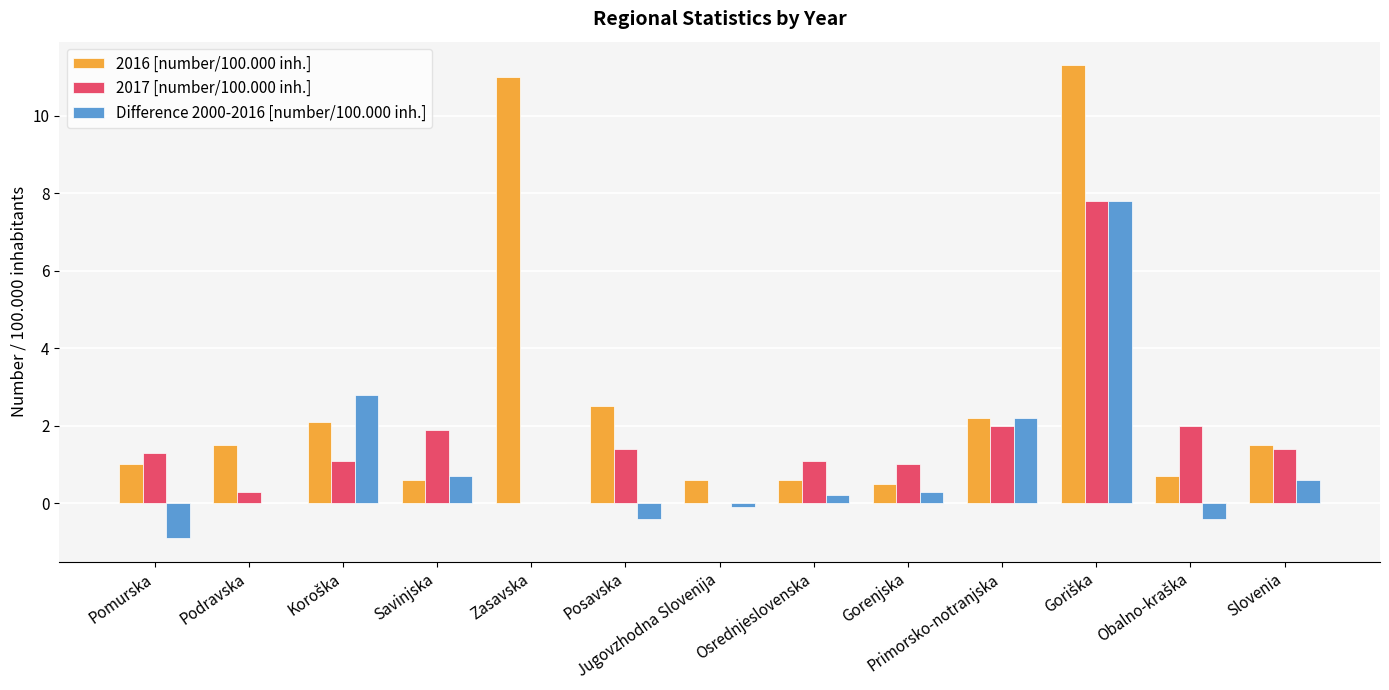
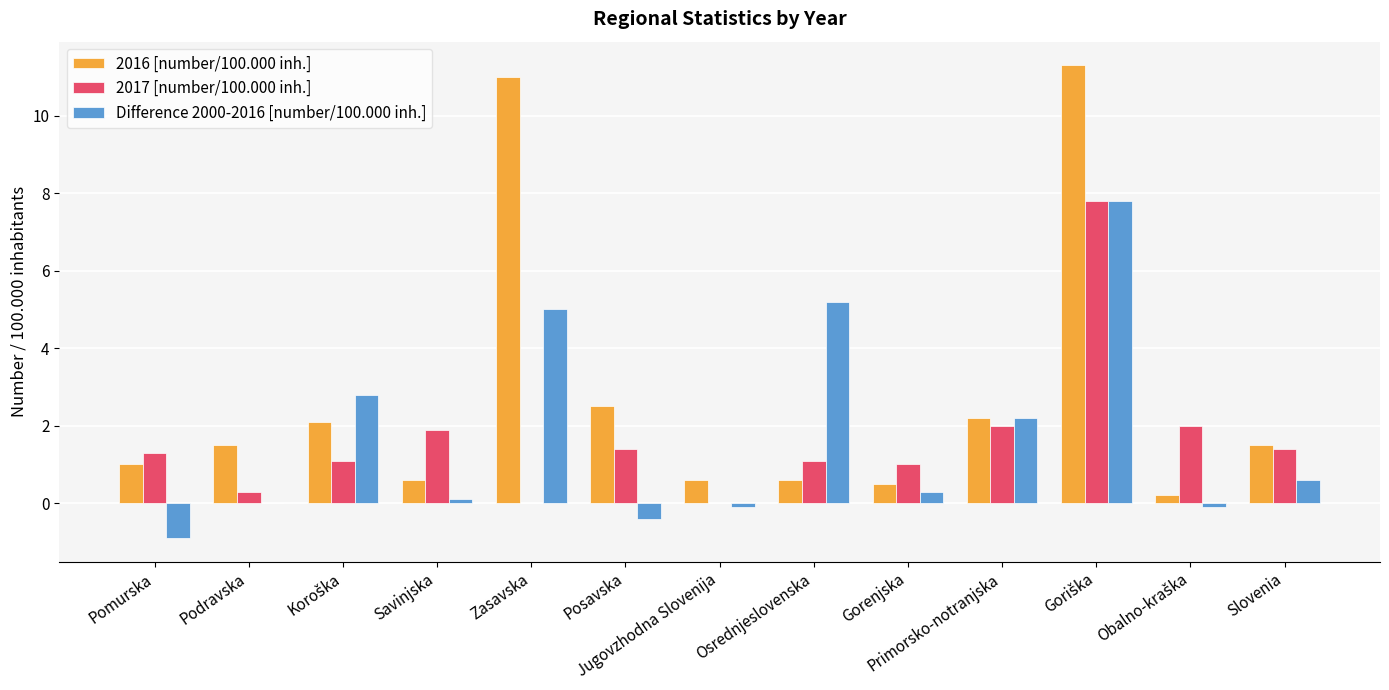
Difference 2000-2016 [number/100.000 inh.], Savinjska: 0.7 -> 0.1
Difference 2000-2016 [number/100.000 inh.], Zasavska: 0 -> 5
Difference 2000-2016 [number/100.000 inh.], Osrednjeslovenska: 0.2 -> 5.2
2016 [number/100.000 inh.], Obalno-kraška: 0.7 -> 0.2
Difference 2000-2016 [number/100.000 inh.], Obalno-kraška: -0.4 -> -0.1
